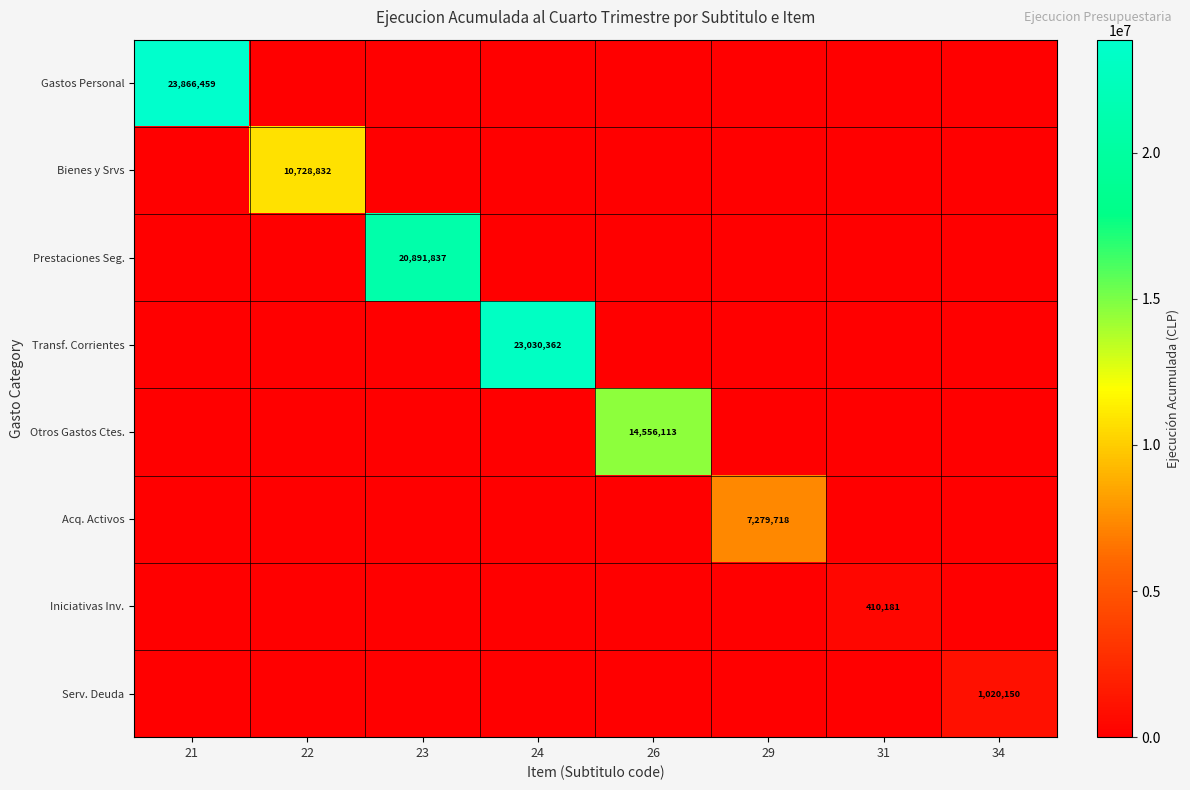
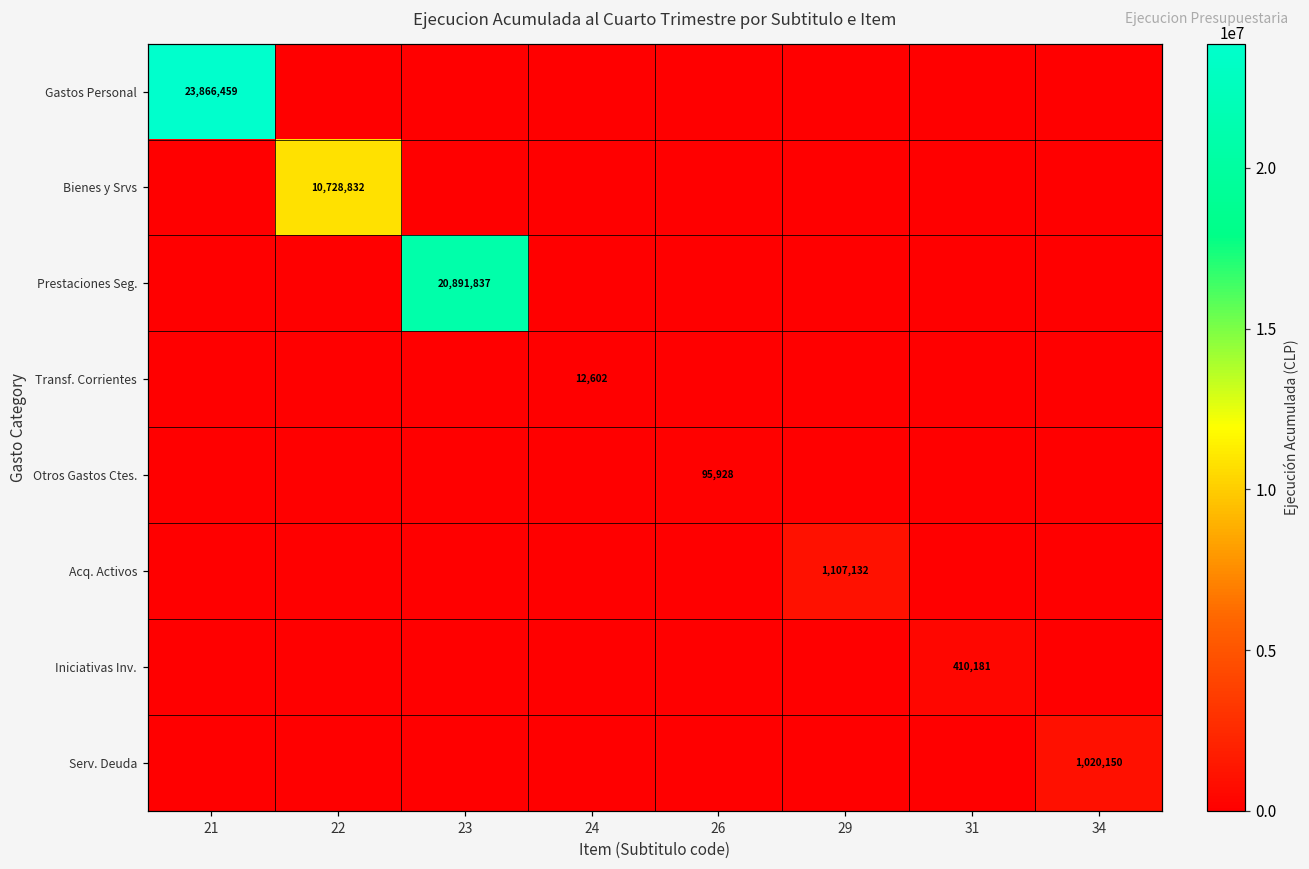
Transf. Corrientes, 24: 23,030,362 -> 12,602
Otros Gastos Ctes., 26: 14,556,113 -> 95,928
Acq. Activos, 29: 7,279,718 -> 1,107,132
